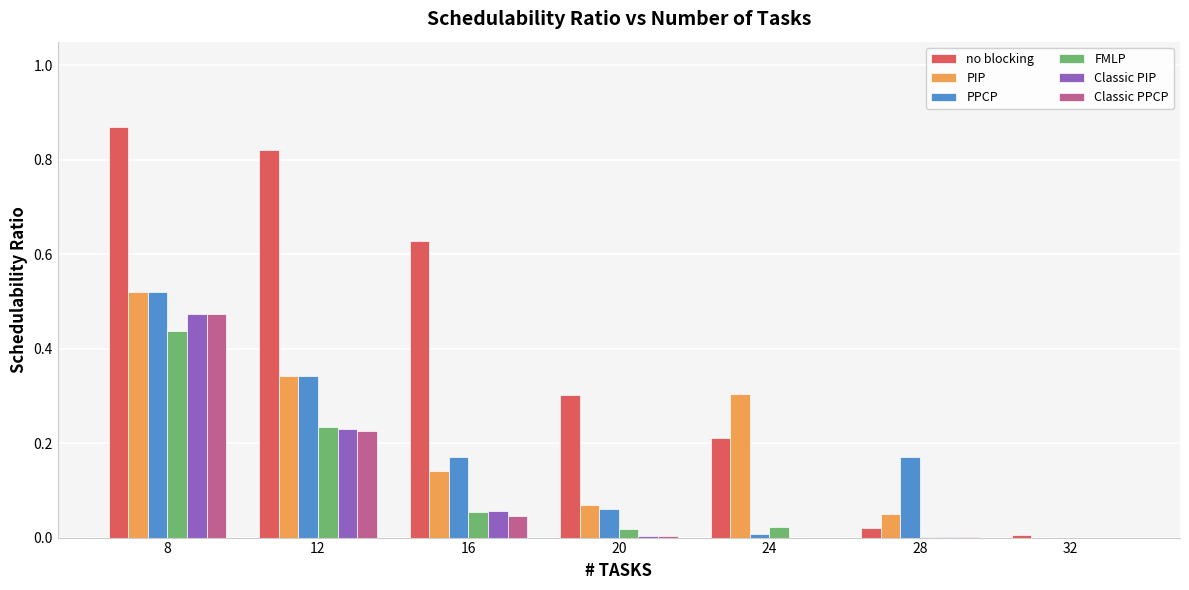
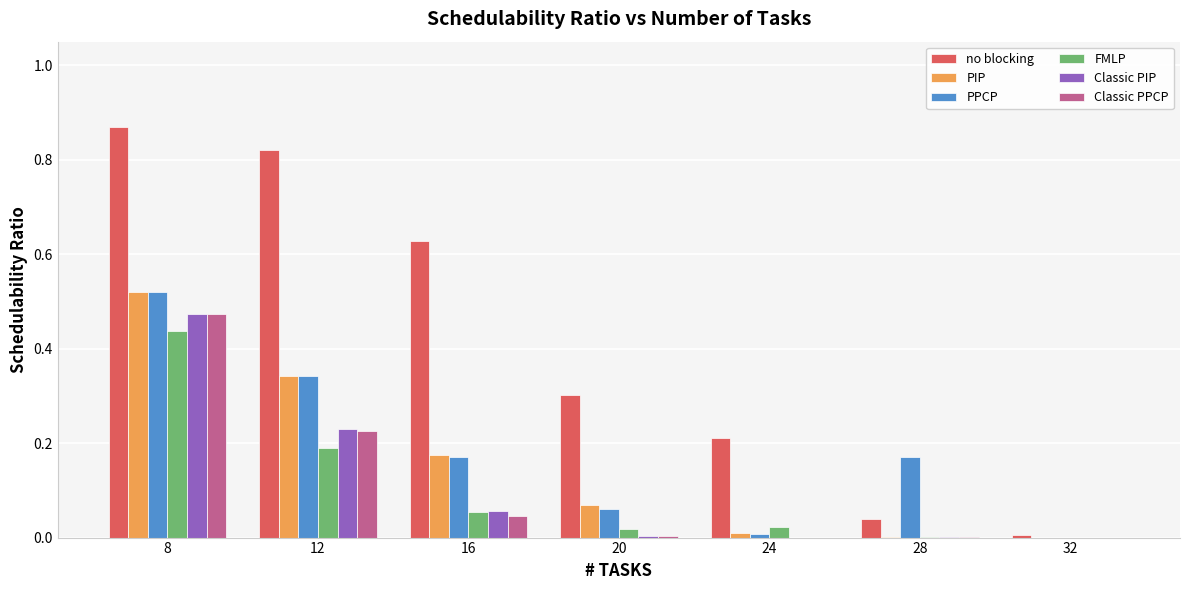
FMLP, 12: 0.23 -> 0.19
PIP, 16: 0.14 -> 0.18
PIP, 24: 0.30 -> 0.01
no blocking, 28: 0.02 -> 0.04
PIP, 28: 0.05 -> 0.00
